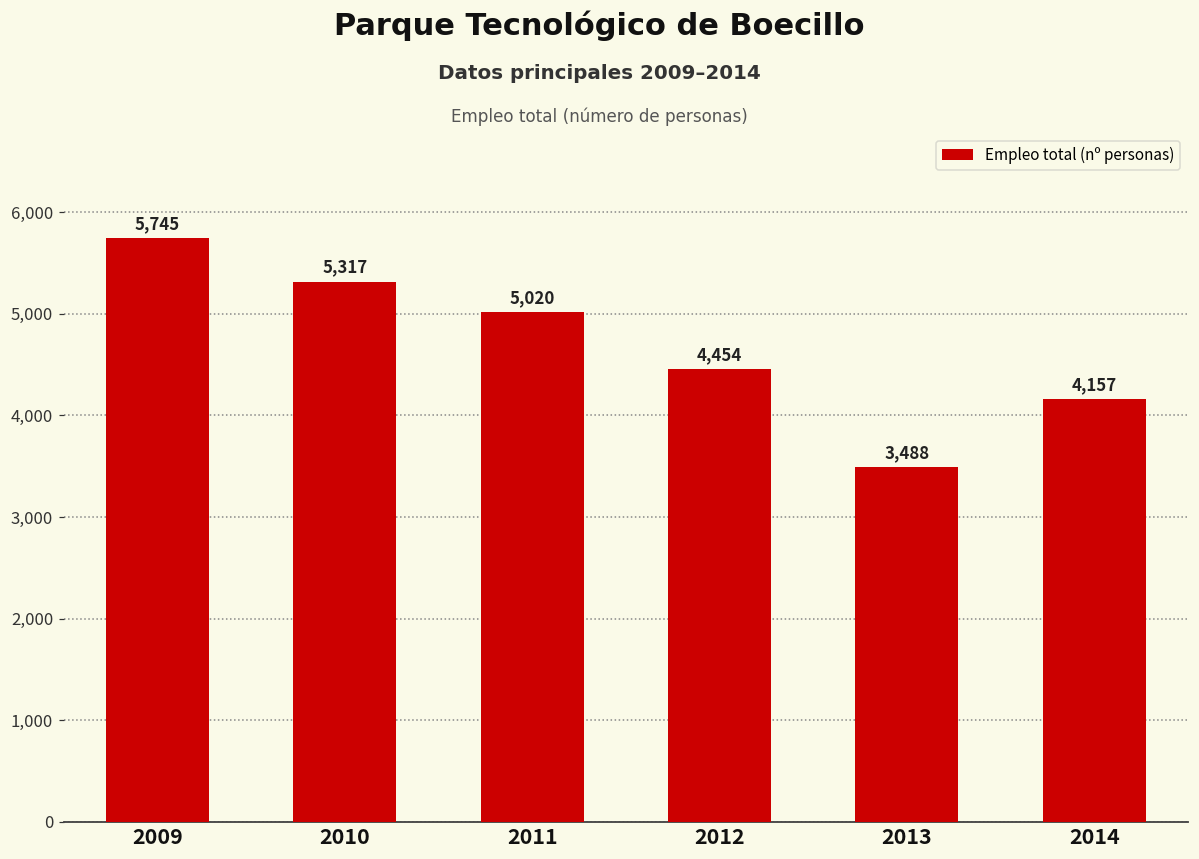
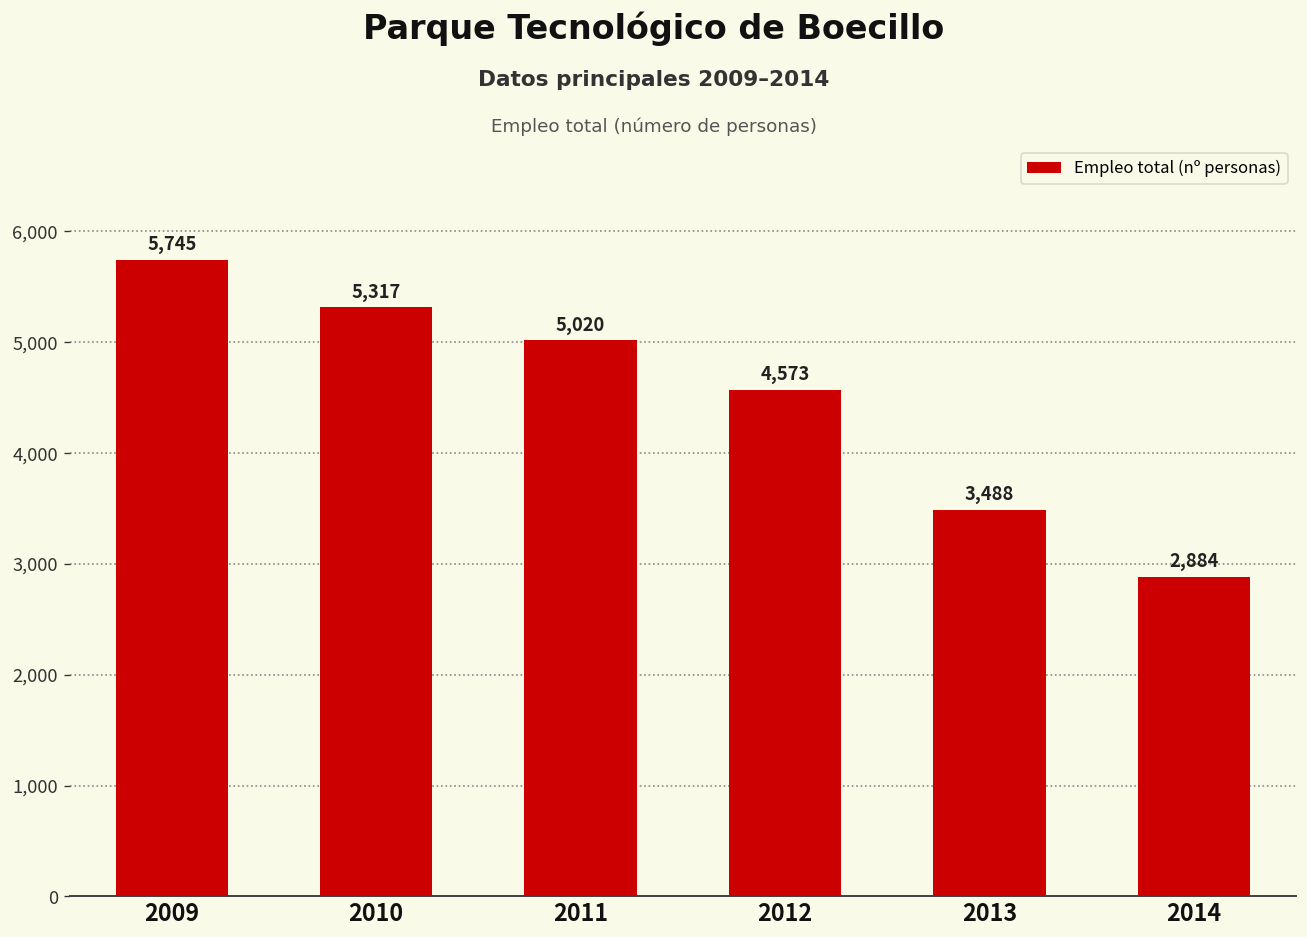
2012: 4,454 -> 4,573
2014: 4,157 -> 2,884
